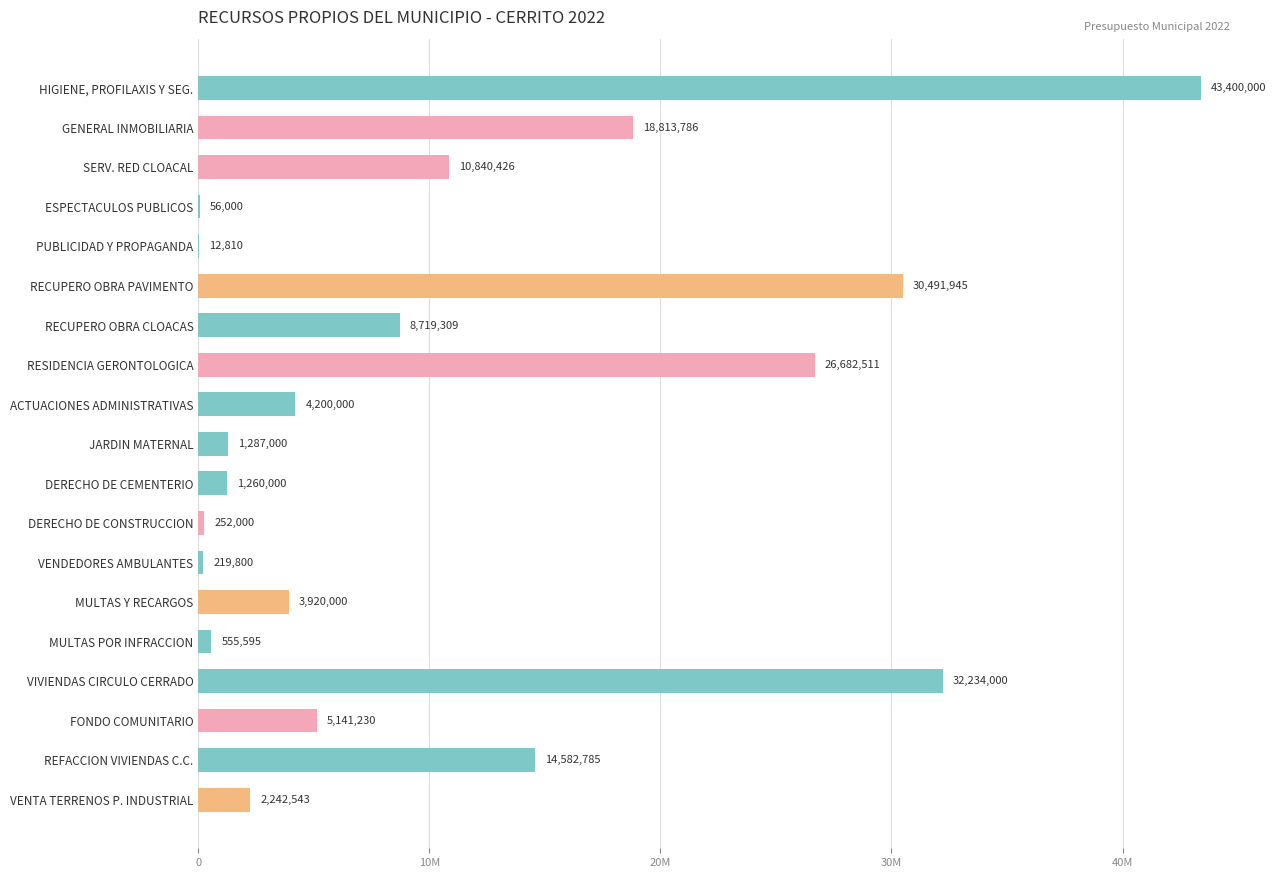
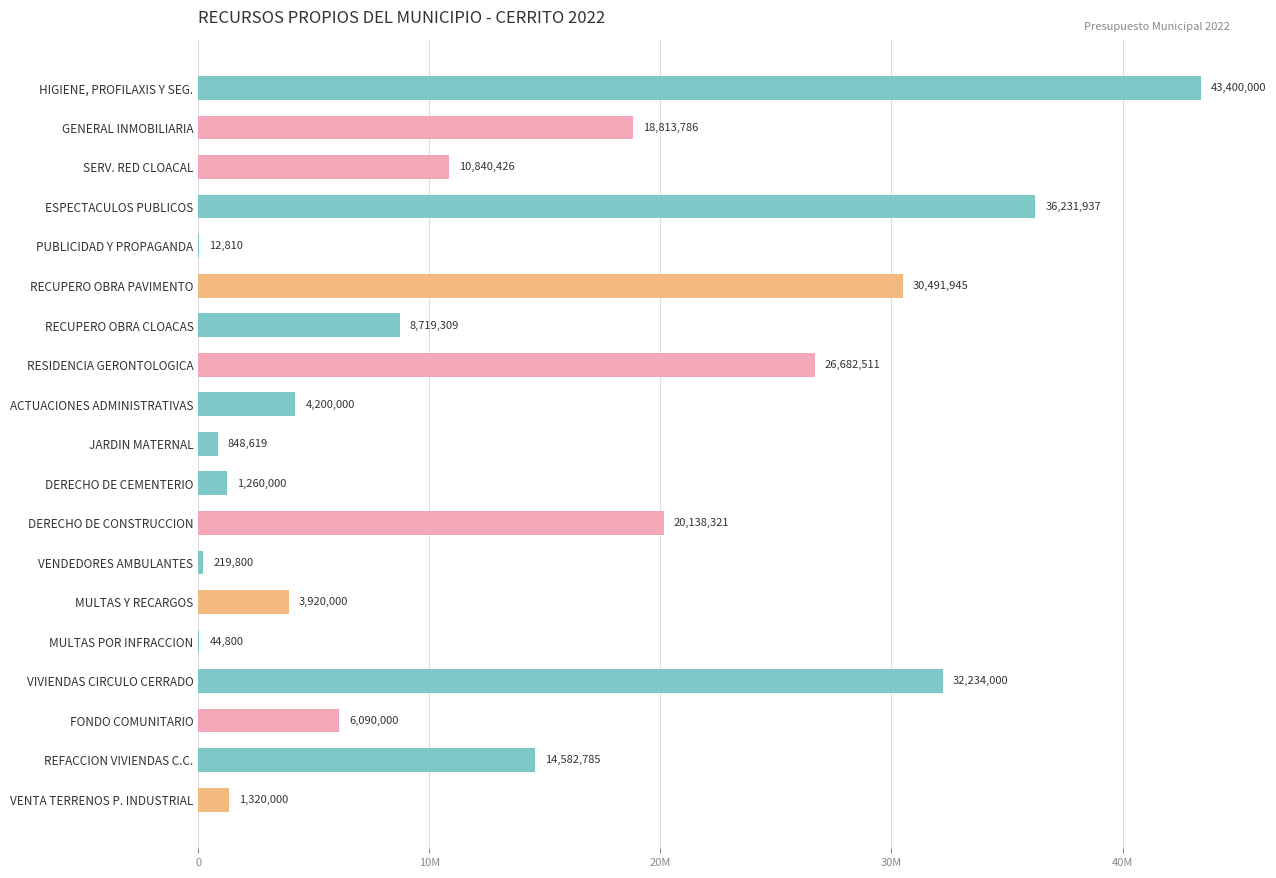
ESPECTACULOS PUBLICOS: 56,000 -> 36,231,937
JARDIN MATERNAL: 1,287,000 -> 848,619
DERECHO DE CONSTRUCCION: 252,000 -> 20,138,321
MULTAS POR INFRACCION: 555,595 -> 44,800
FONDO COMUNITARIO: 5,141,230 -> 6,090,000
VENTA TERRENOS P. INDUSTRIAL: 2,242,543 -> 1,320,000
